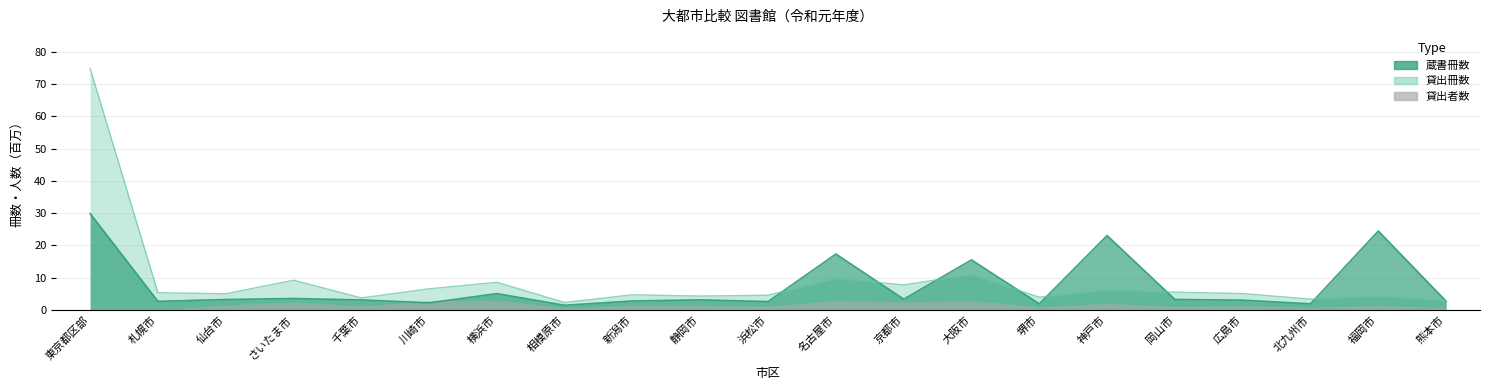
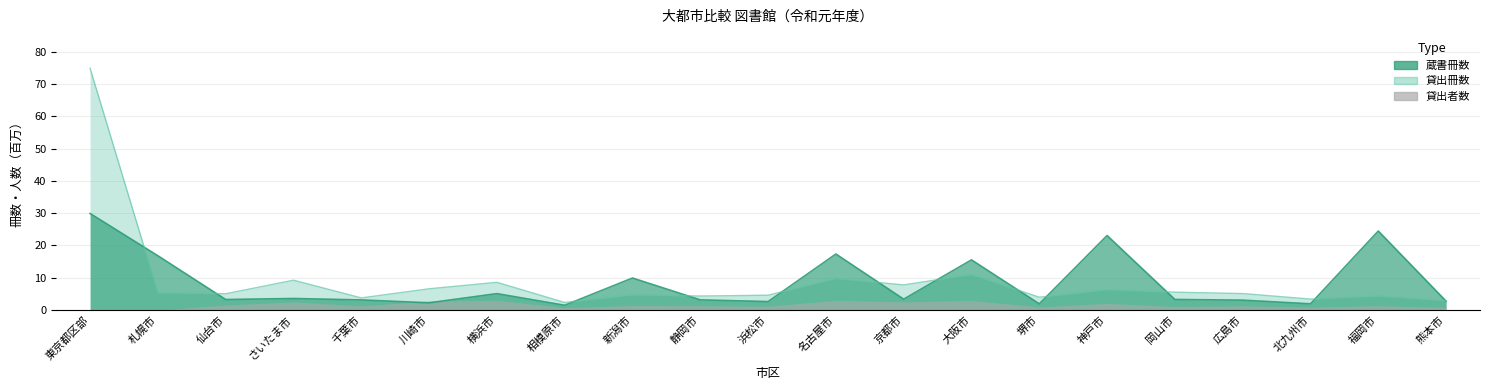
蔵書冊数, 札幌市: 3 -> 17
蔵書冊数, 新潟市: 3 -> 10
